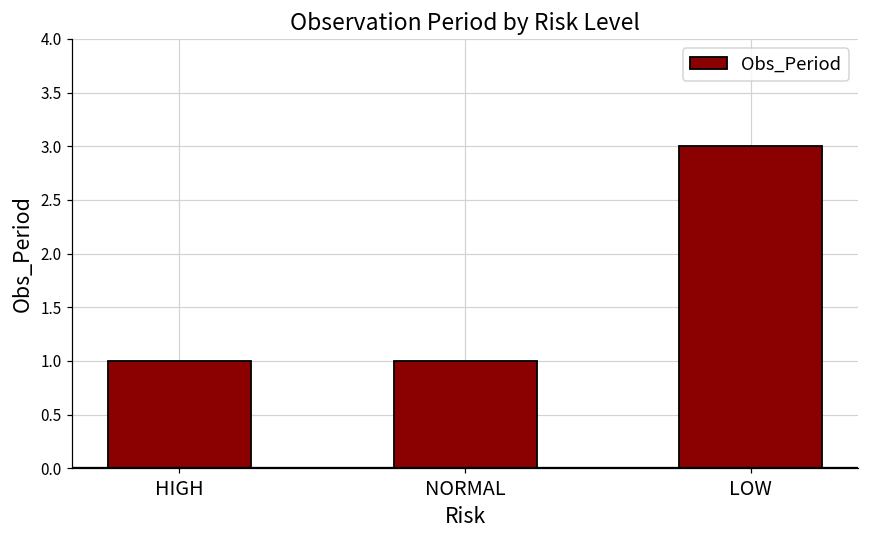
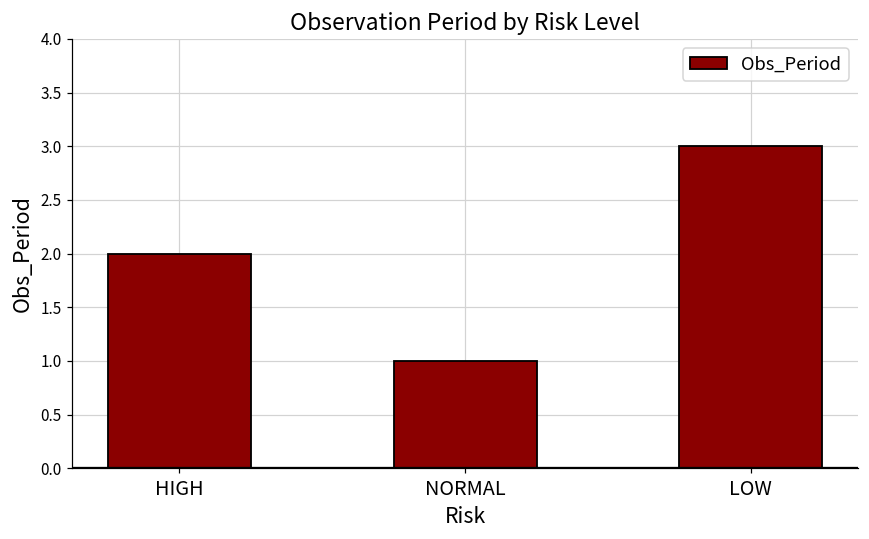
HIGH: 1 -> 2
